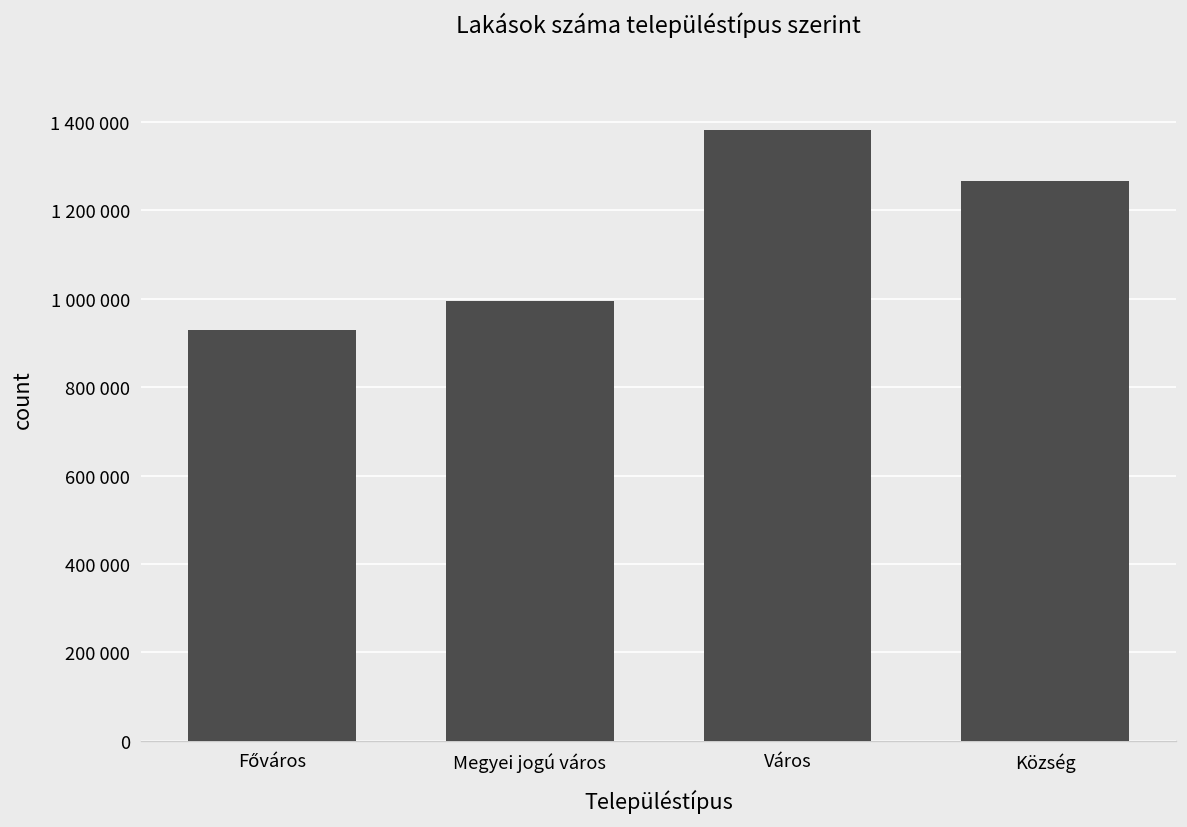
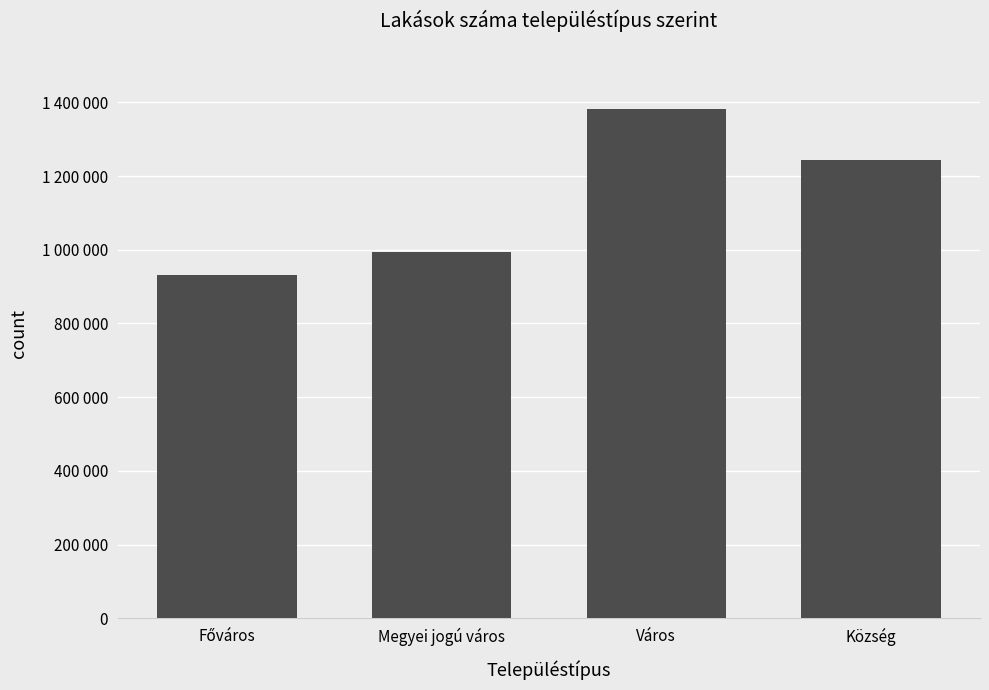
Község: 1270000 -> 1240000
